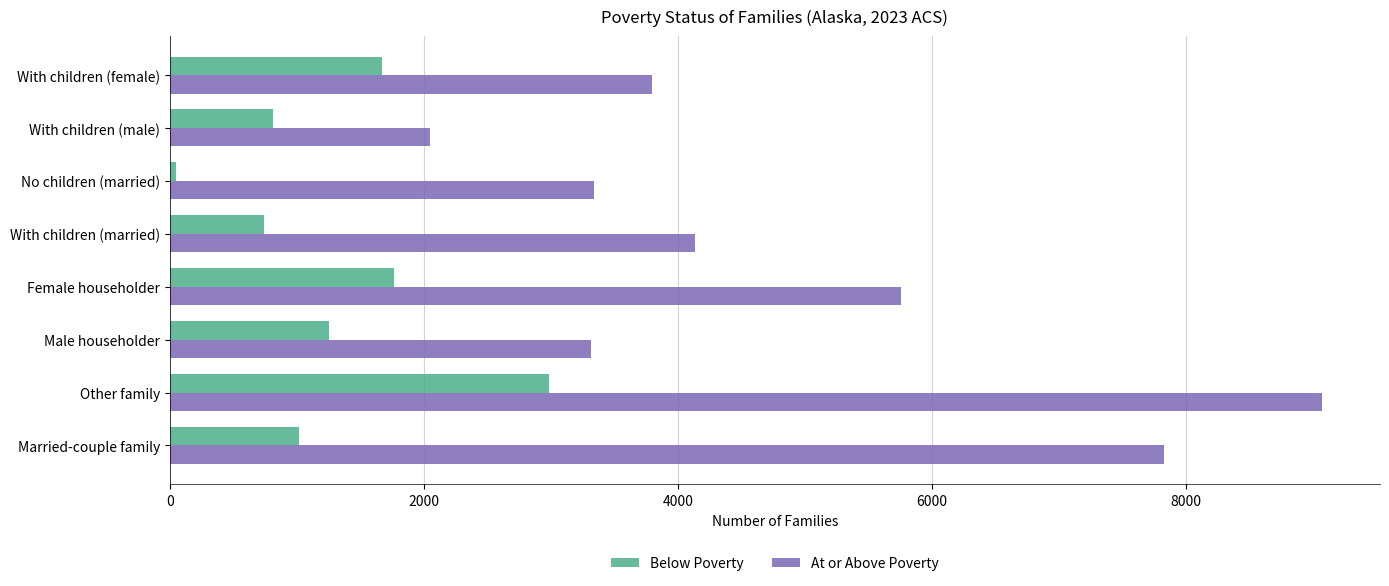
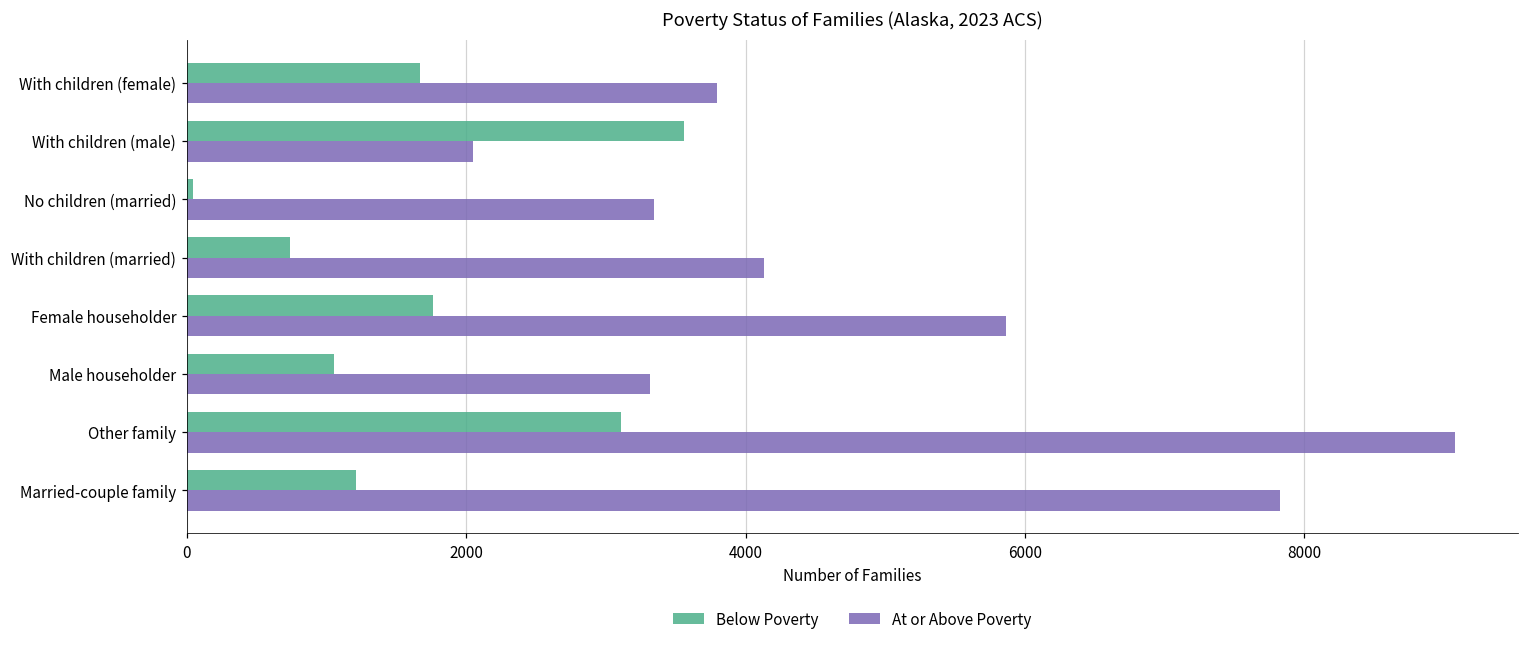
Below Poverty, With children (male): 810 -> 3560
At or Above Poverty, Female householder: 5760 -> 5870
Below Poverty, Male householder: 1260 -> 1060
Below Poverty, Other family: 2990 -> 3110
Below Poverty, Married-couple family: 1010 -> 1210
